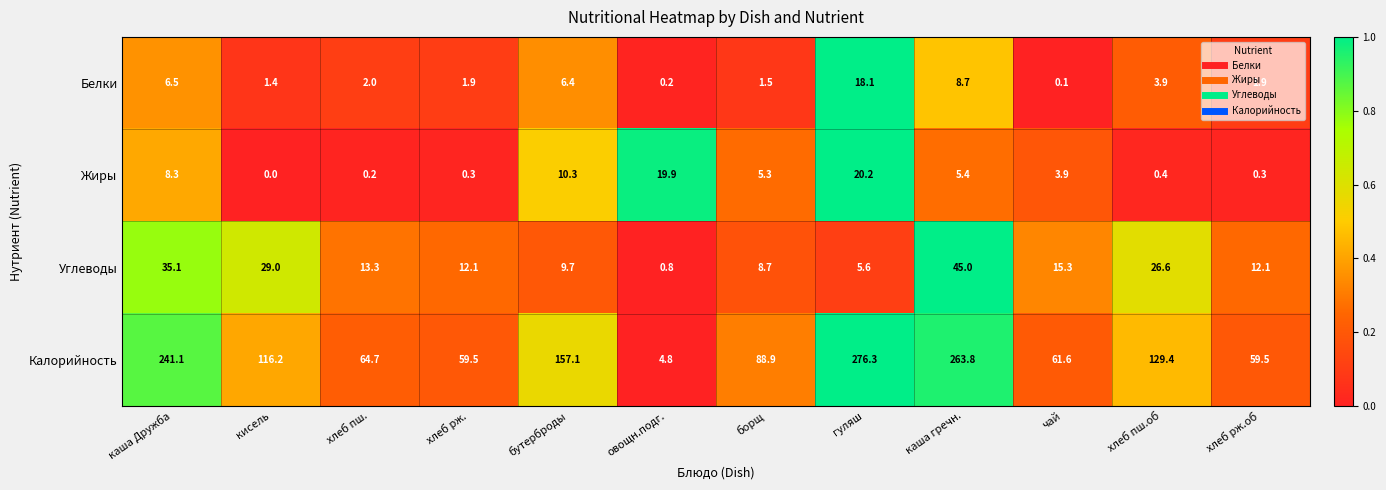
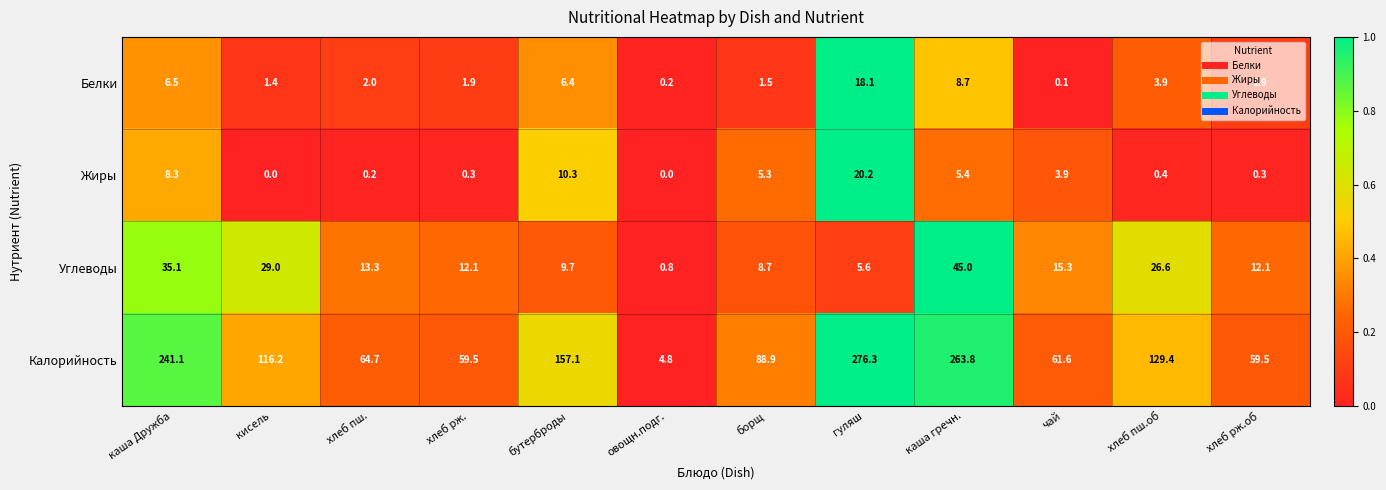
Жиры, овощн.подг.: 19.9 -> 0.0
